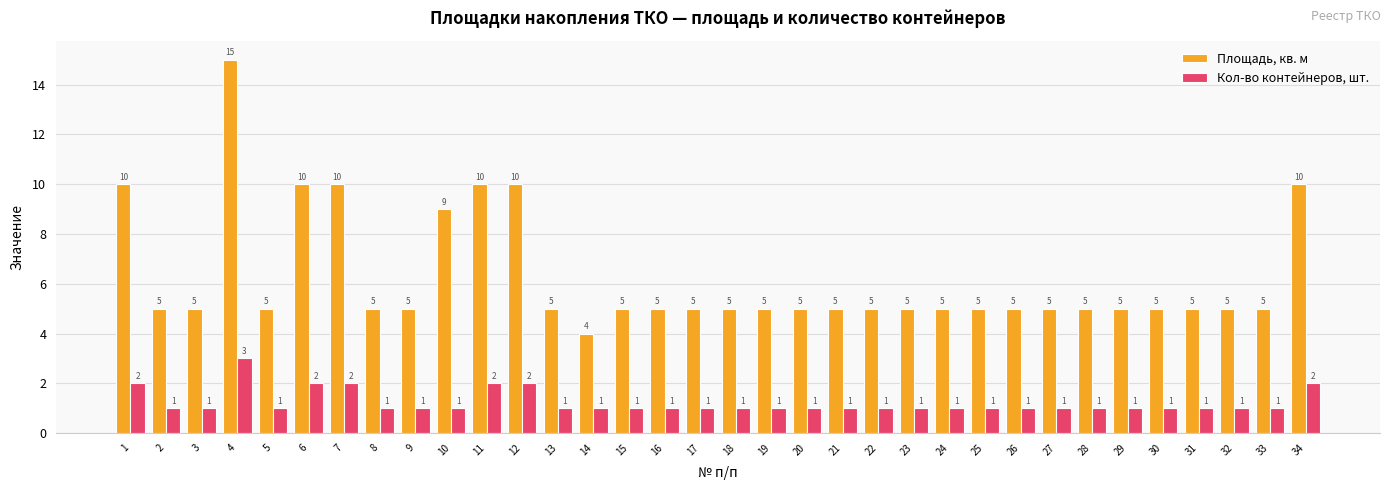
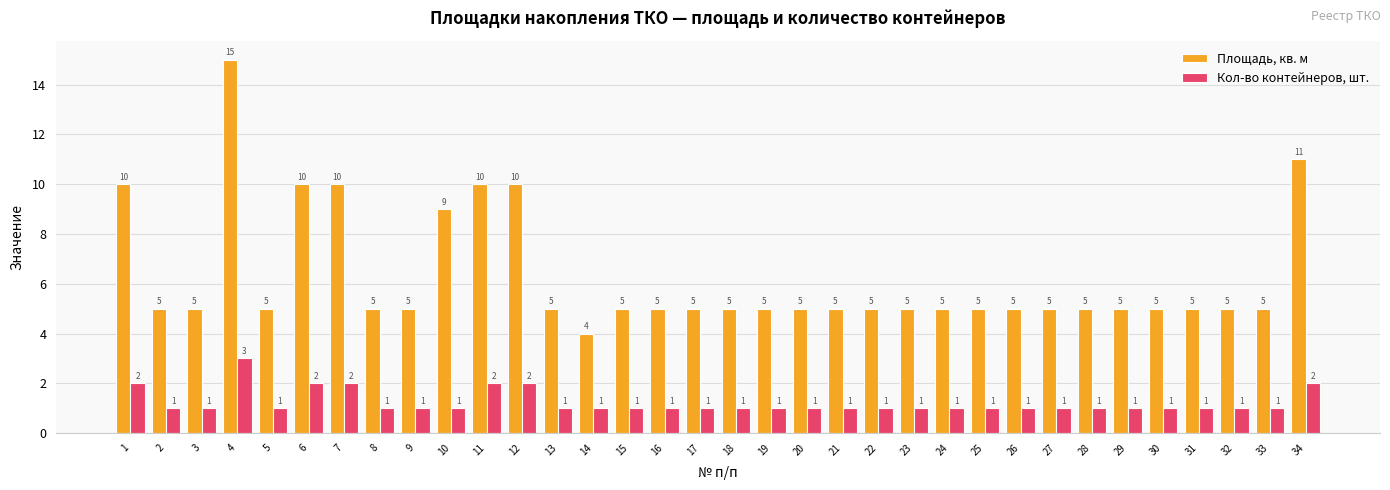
Площадь, кв. м, 34: 10 -> 11
